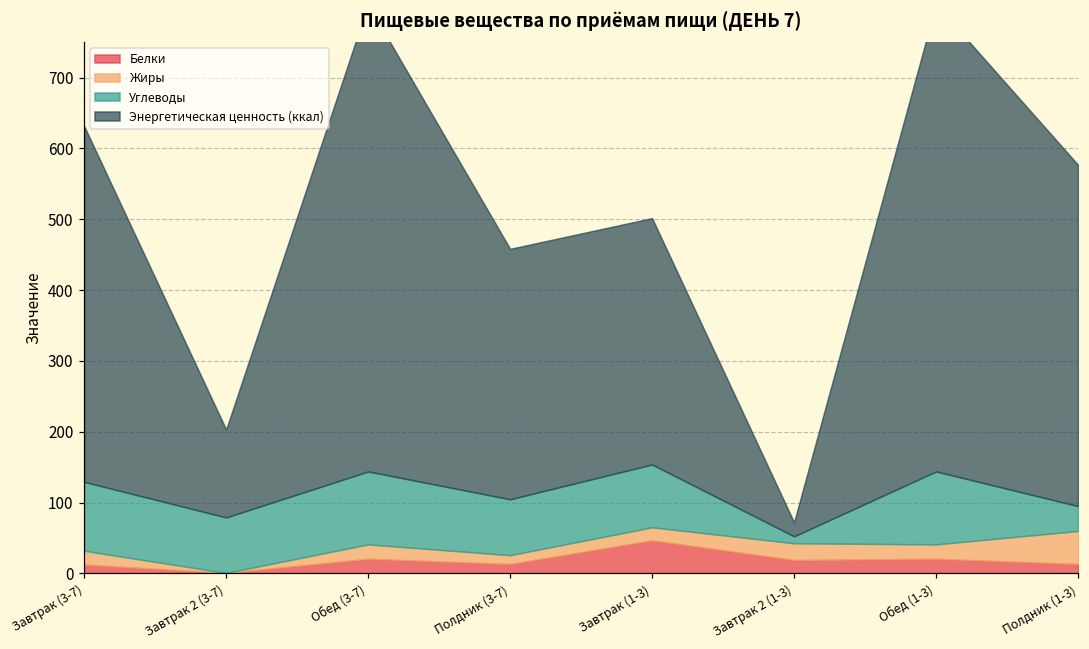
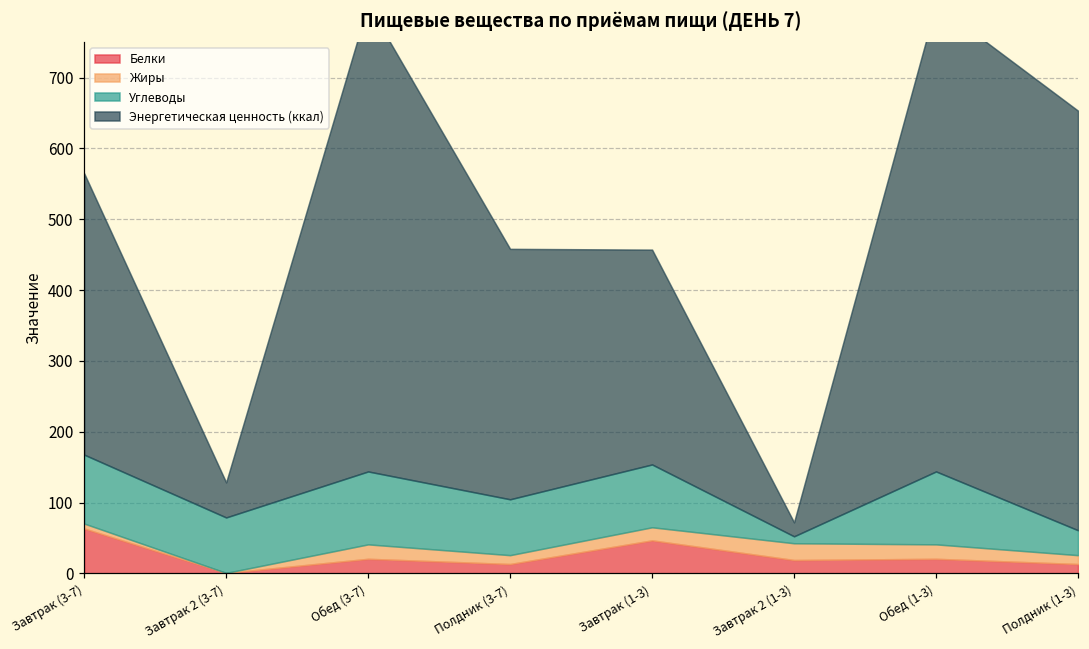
Белки, Завтрак (3-7): 10 -> 60
Жиры, Завтрак (3-7): 20 -> 10
Энергетическая ценность (ккал), Завтрак (3-7): 500 -> 400
Энергетическая ценность (ккал), Завтрак 2 (3-7): 120 -> 50
Энергетическая ценность (ккал), Завтрак (1-3): 350 -> 300
Жиры, Полдник (1-3): 50 -> 10
Энергетическая ценность (ккал), Полдник (1-3): 480 -> 590
